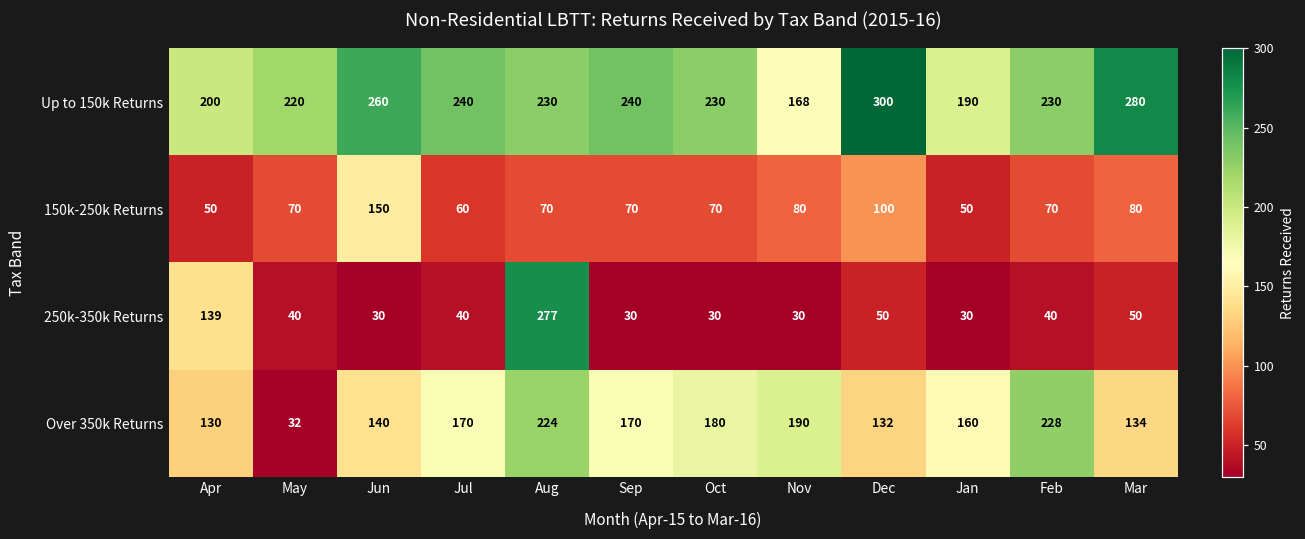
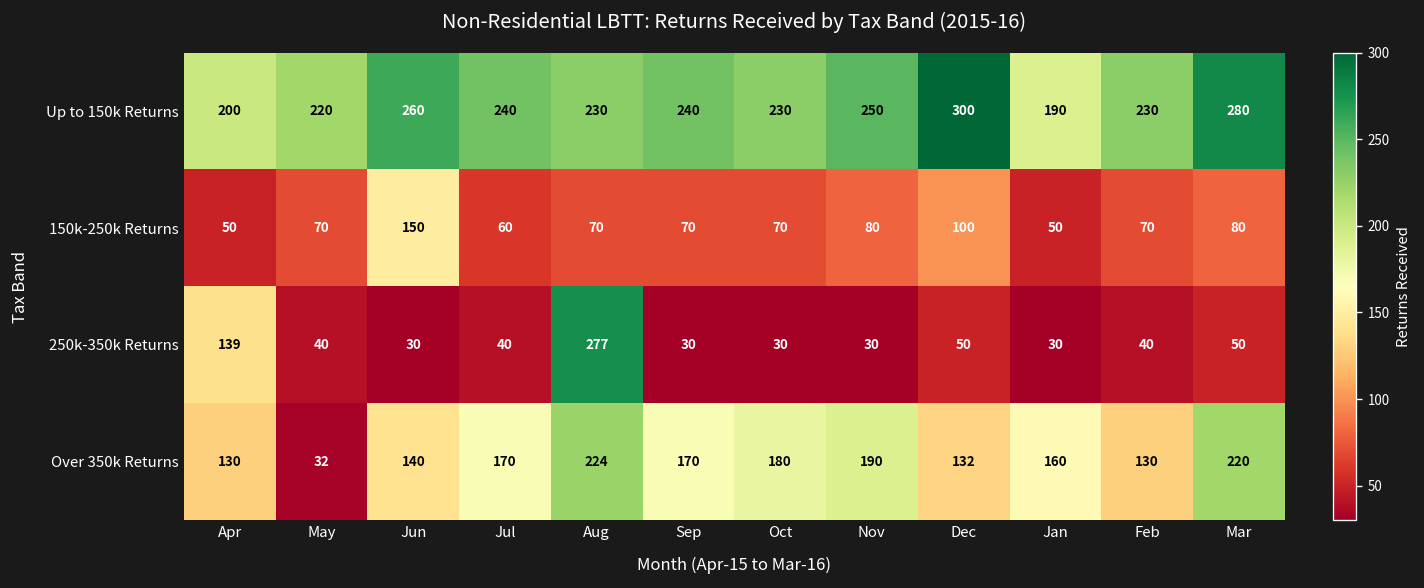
Up to 150k Returns, Nov: 168 -> 250
Over 350k Returns, Feb: 228 -> 130
Over 350k Returns, Mar: 134 -> 220
